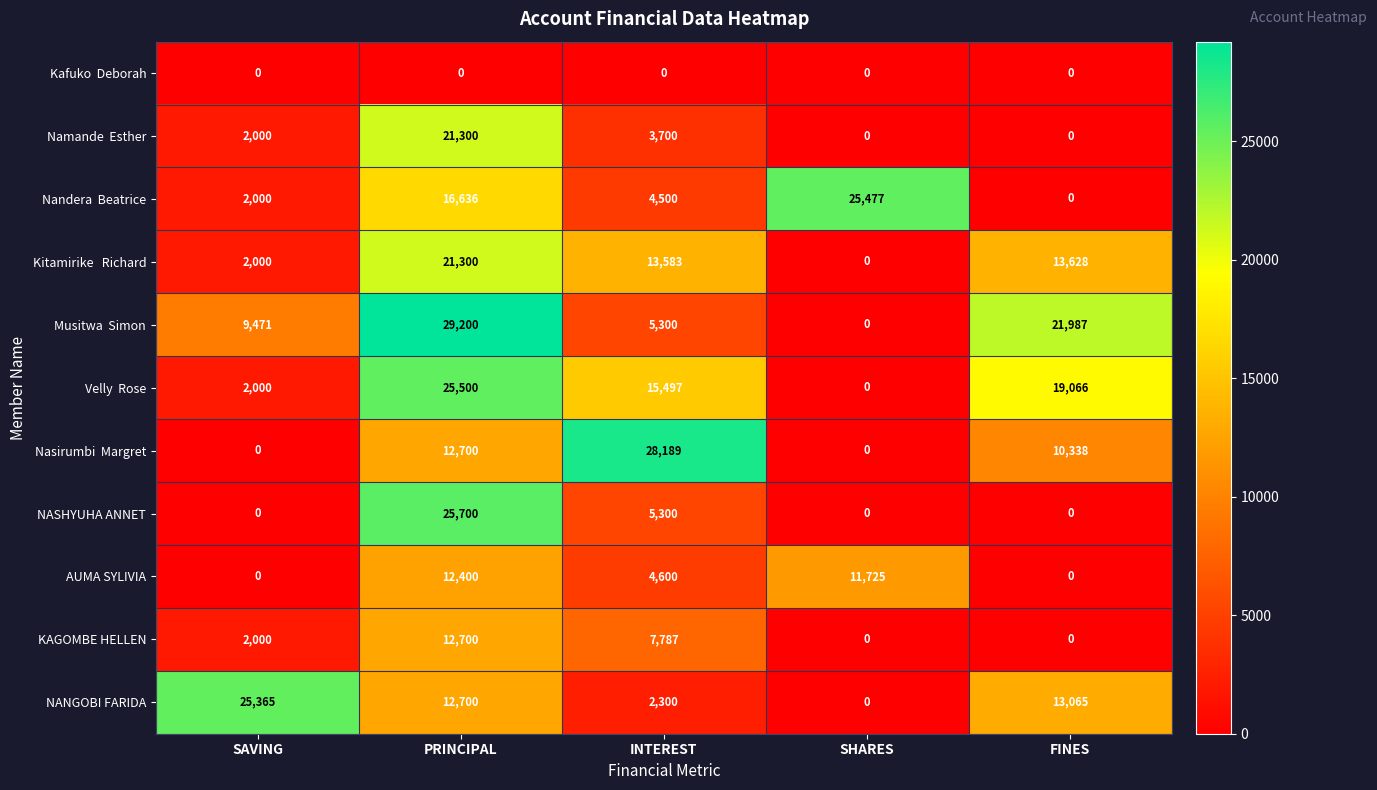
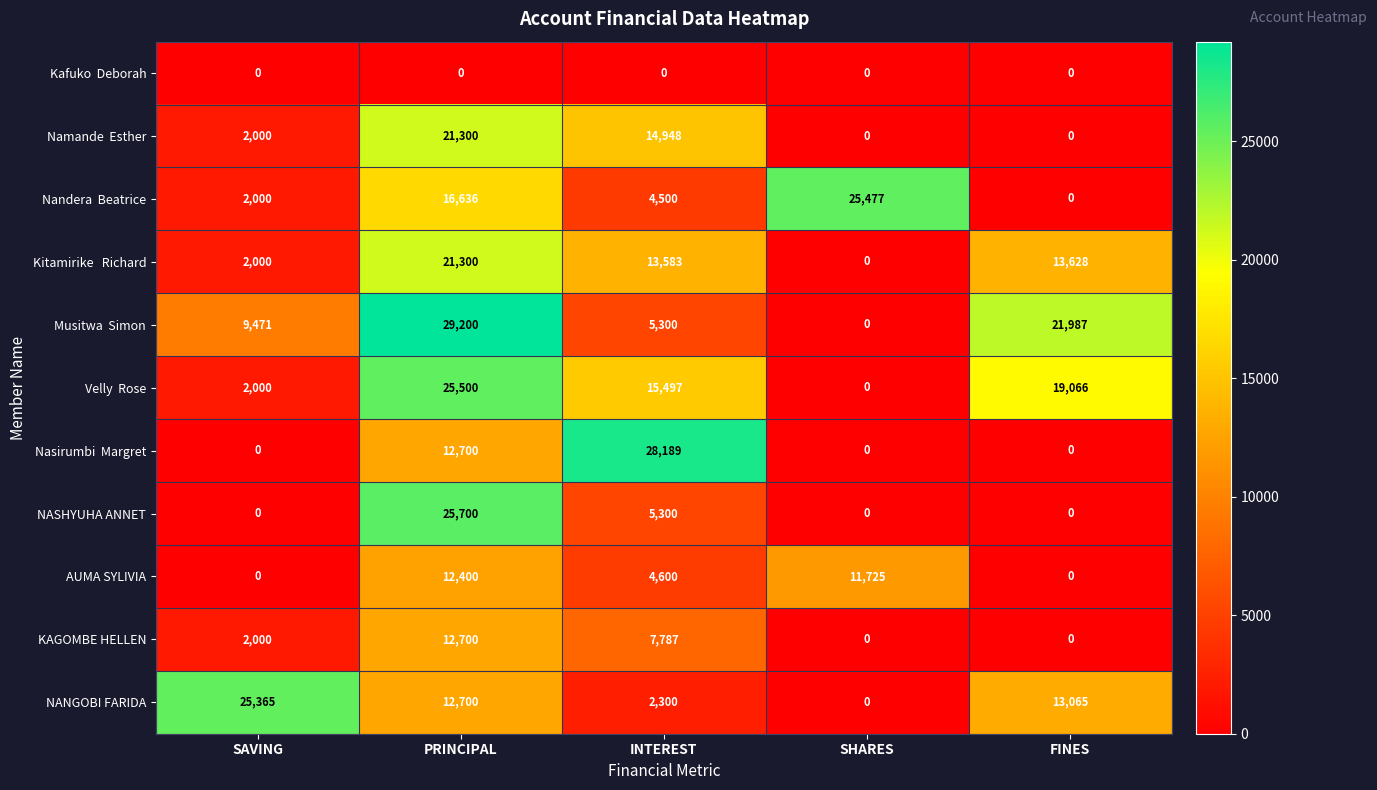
Namande Esther, INTEREST: 3,700 -> 14,948
Nasirumbi Margret, FINES: 10,338 -> 0
